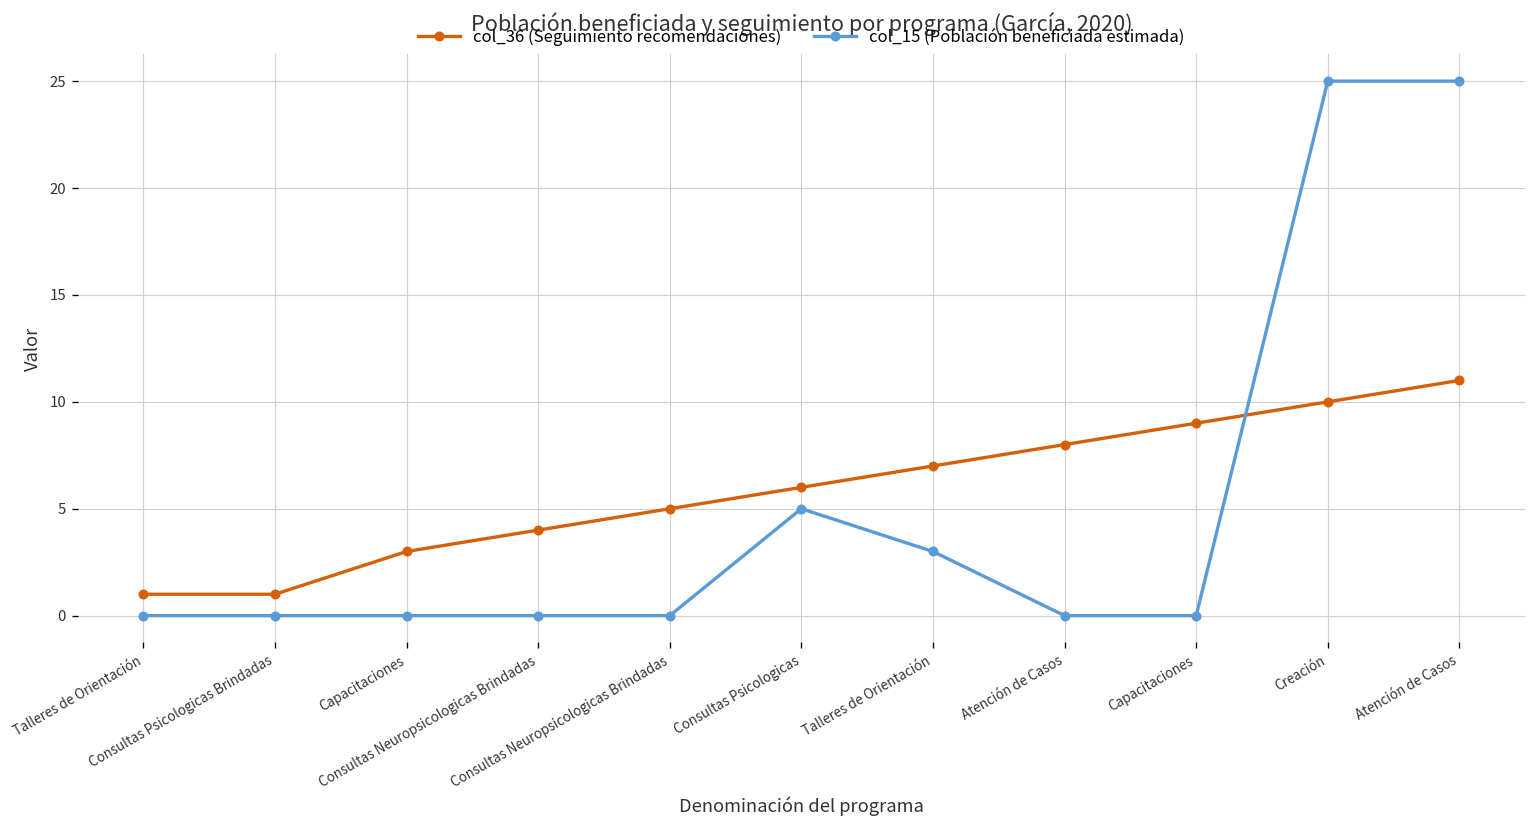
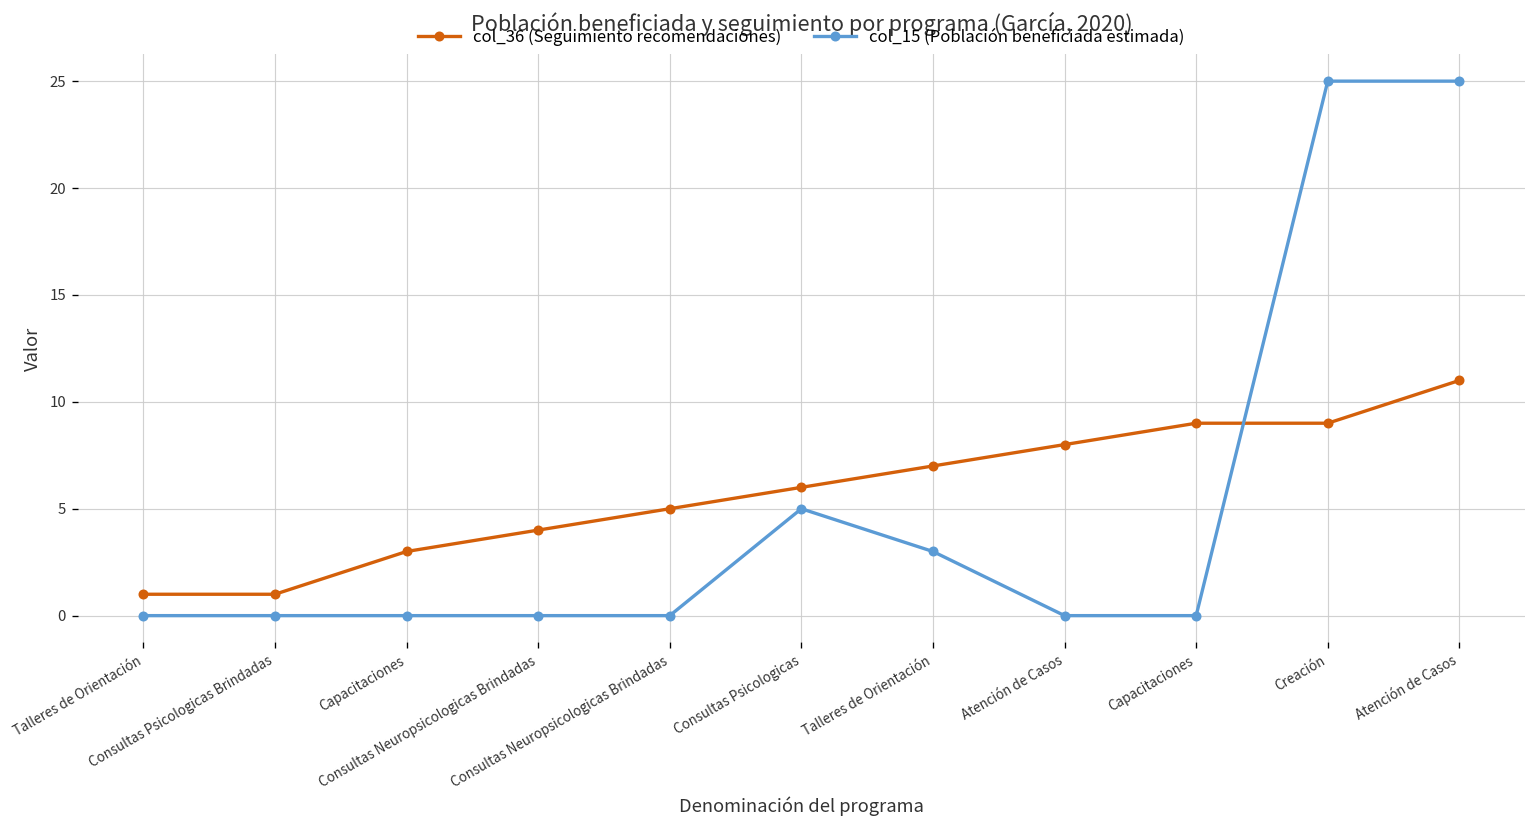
col_36 (Seguimiento recomendaciones), Creación: 10 -> 9
